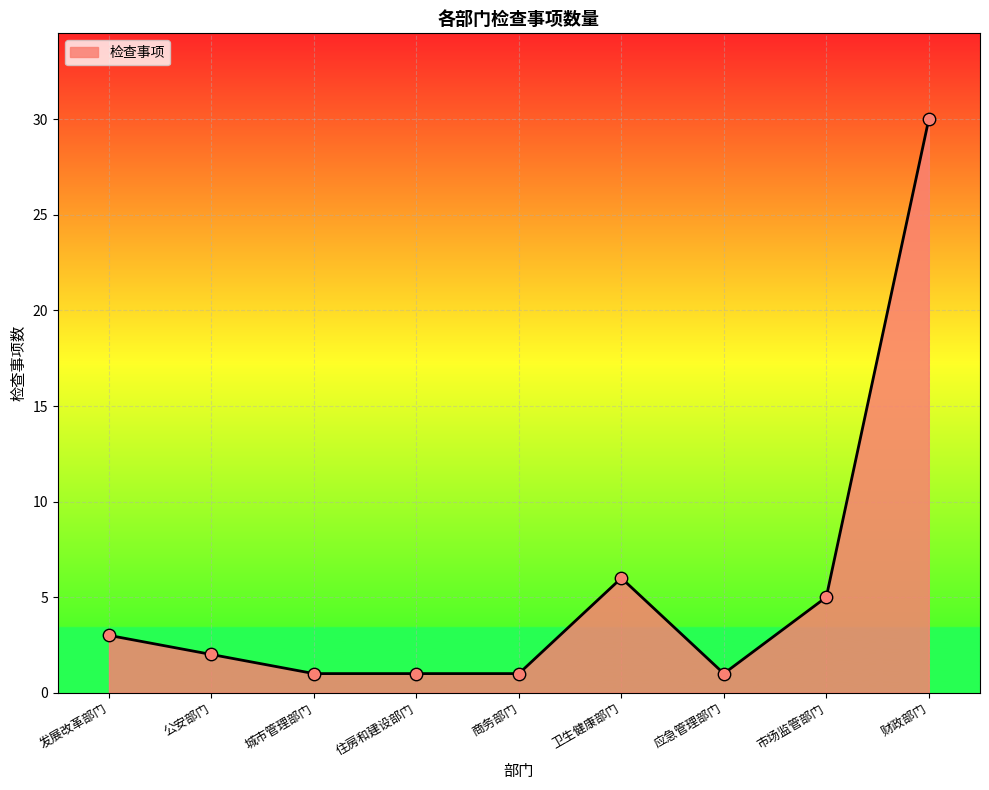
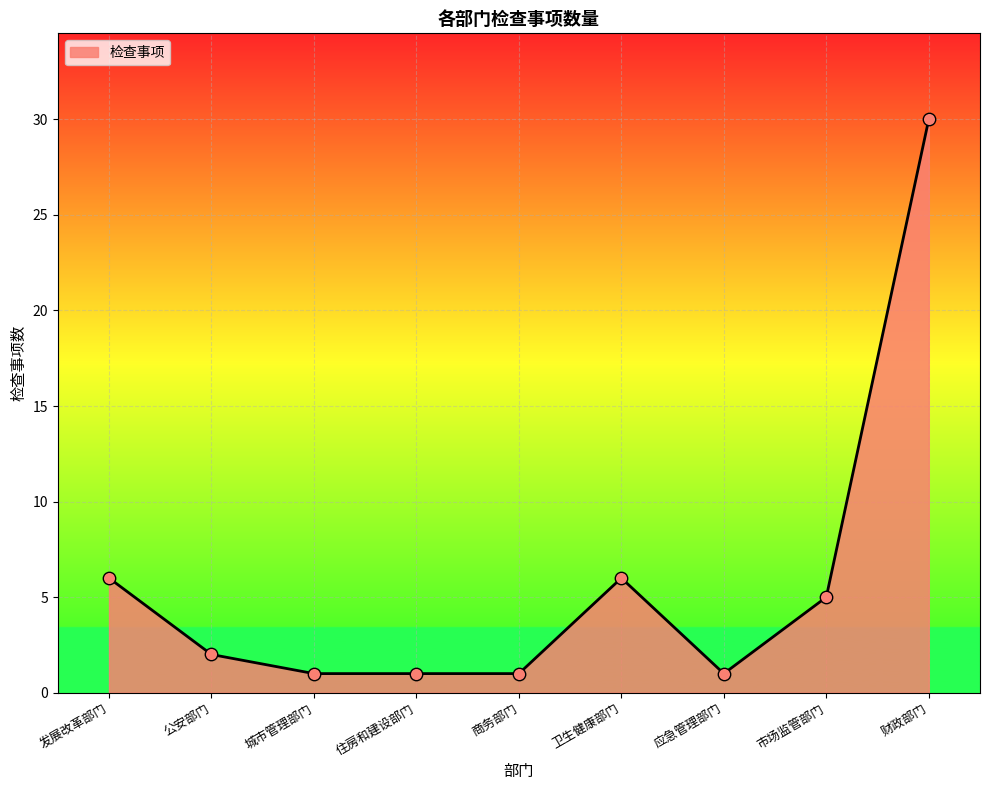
发展改革部门: 3 -> 6
